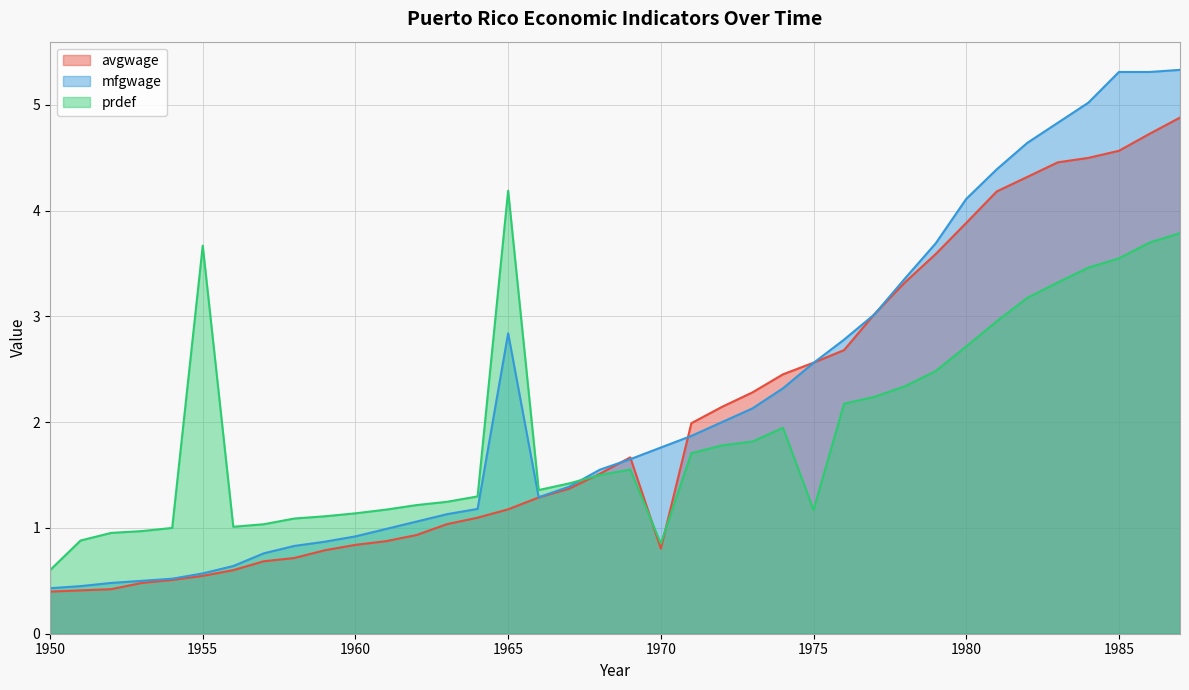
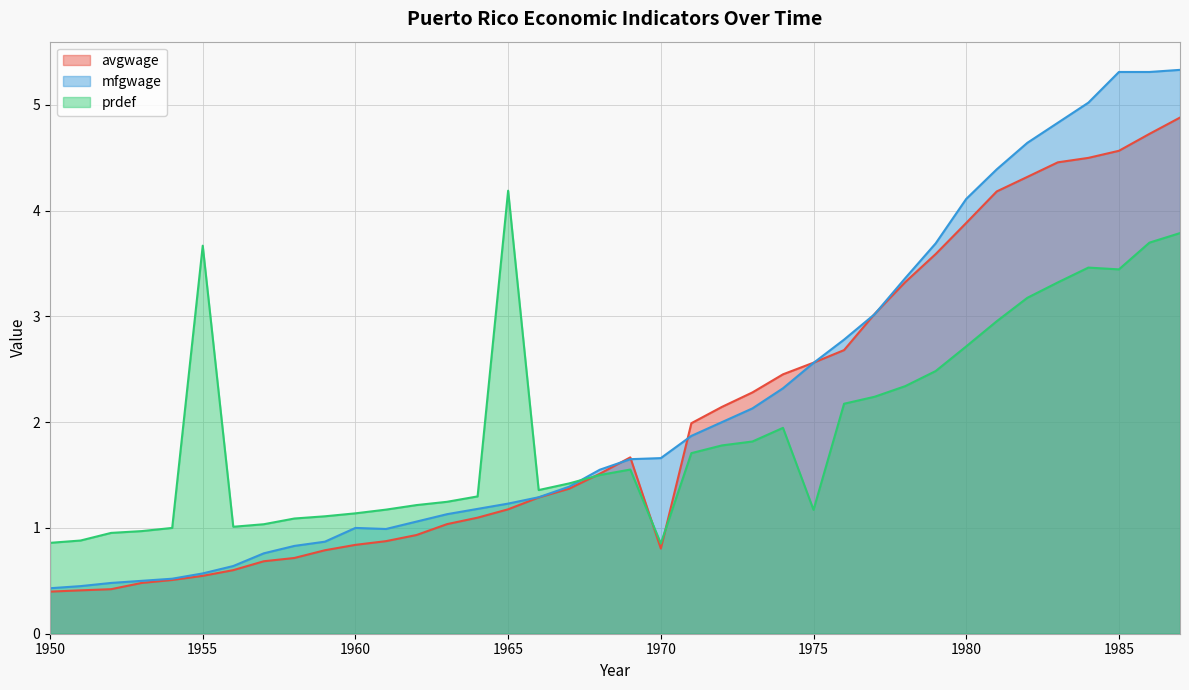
prdef, 1950: 0.60 -> 0.86
mfgwage, 1960: 0.92 -> 1.00
mfgwage, 1965: 2.84 -> 1.23
mfgwage, 1970: 1.76 -> 1.66
prdef, 1985: 3.55 -> 3.44
